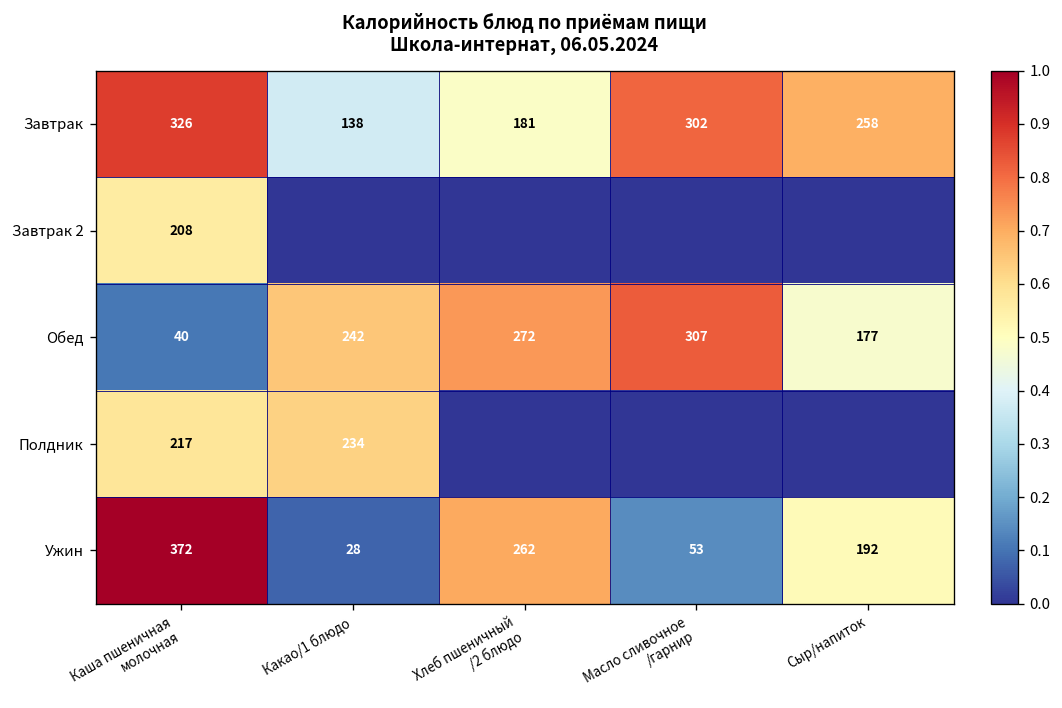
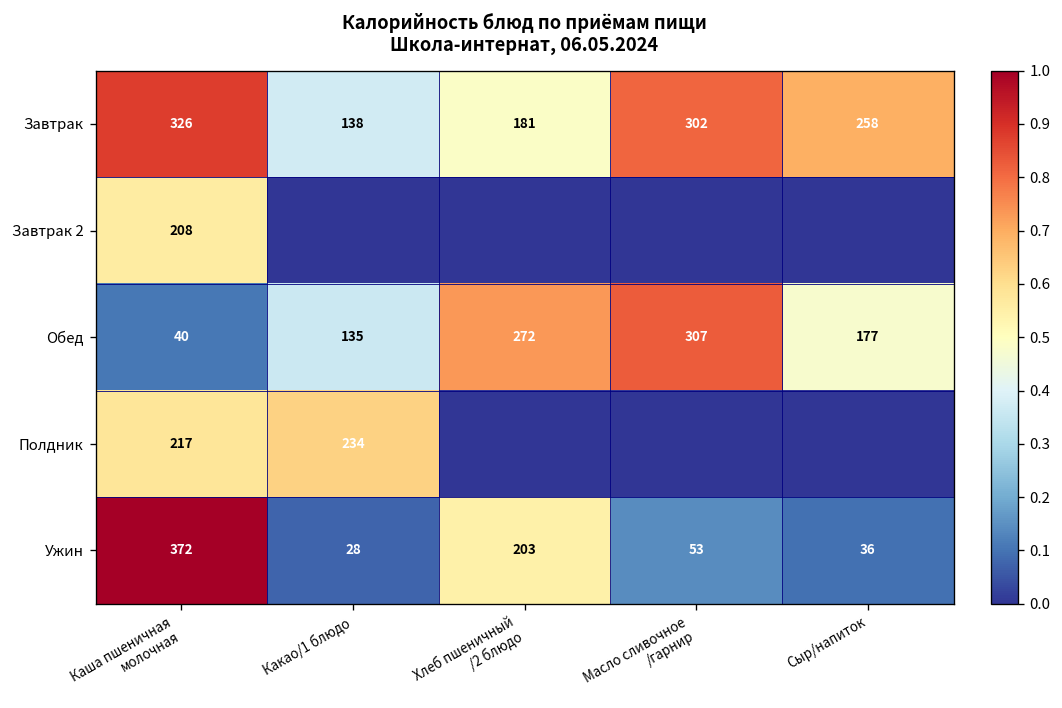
Обед, Какао/1 блюдо: 242 -> 135
Ужин, Хлеб пшеничный /2 блюдо: 262 -> 203
Ужин, Сыр/напиток: 192 -> 36
